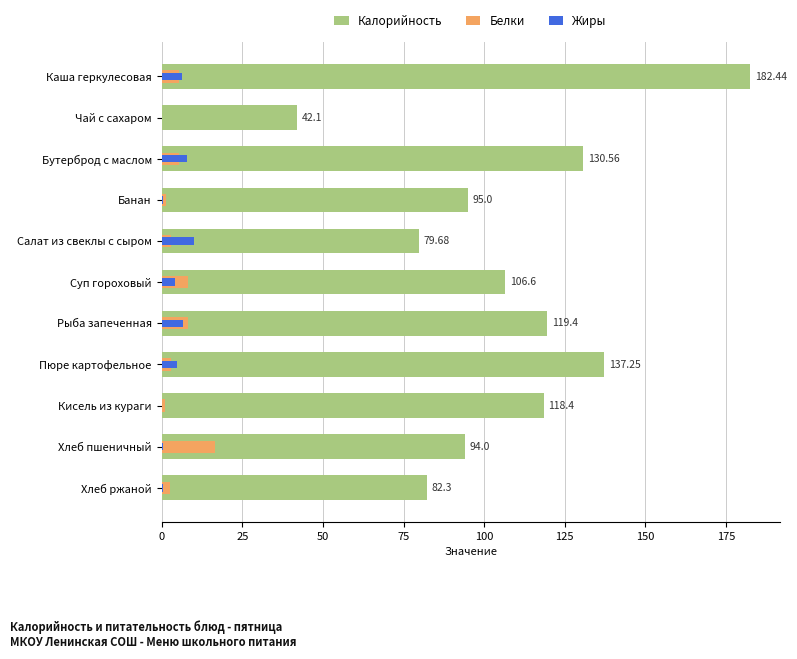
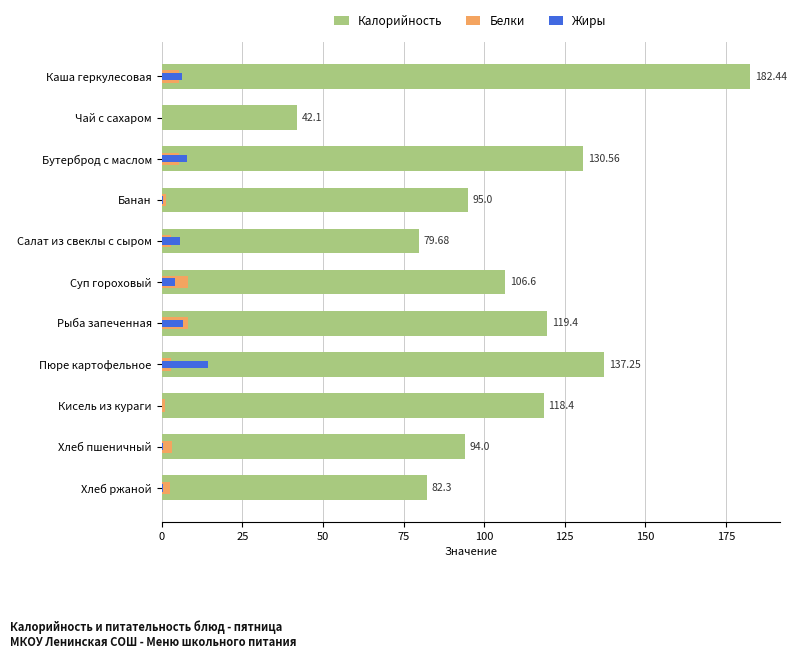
Жиры, Салат из свеклы с сыром: 10 -> 6
Жиры, Пюре картофельное: 5 -> 15
Белки, Хлеб пшеничный: 17 -> 3
